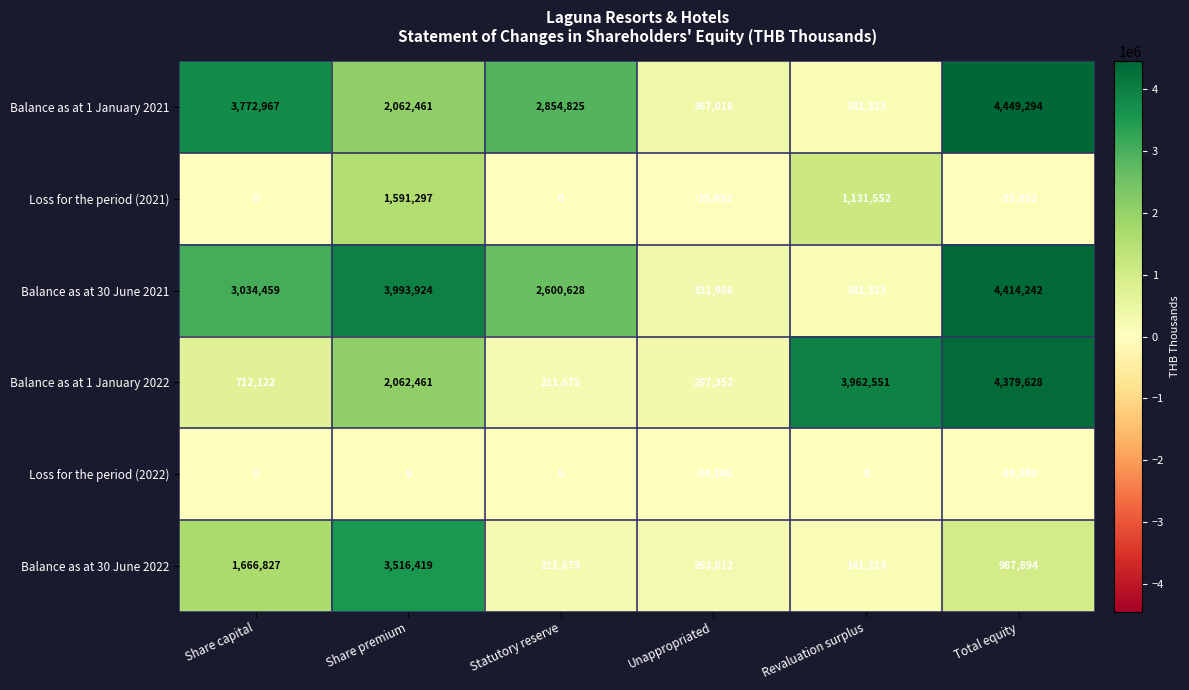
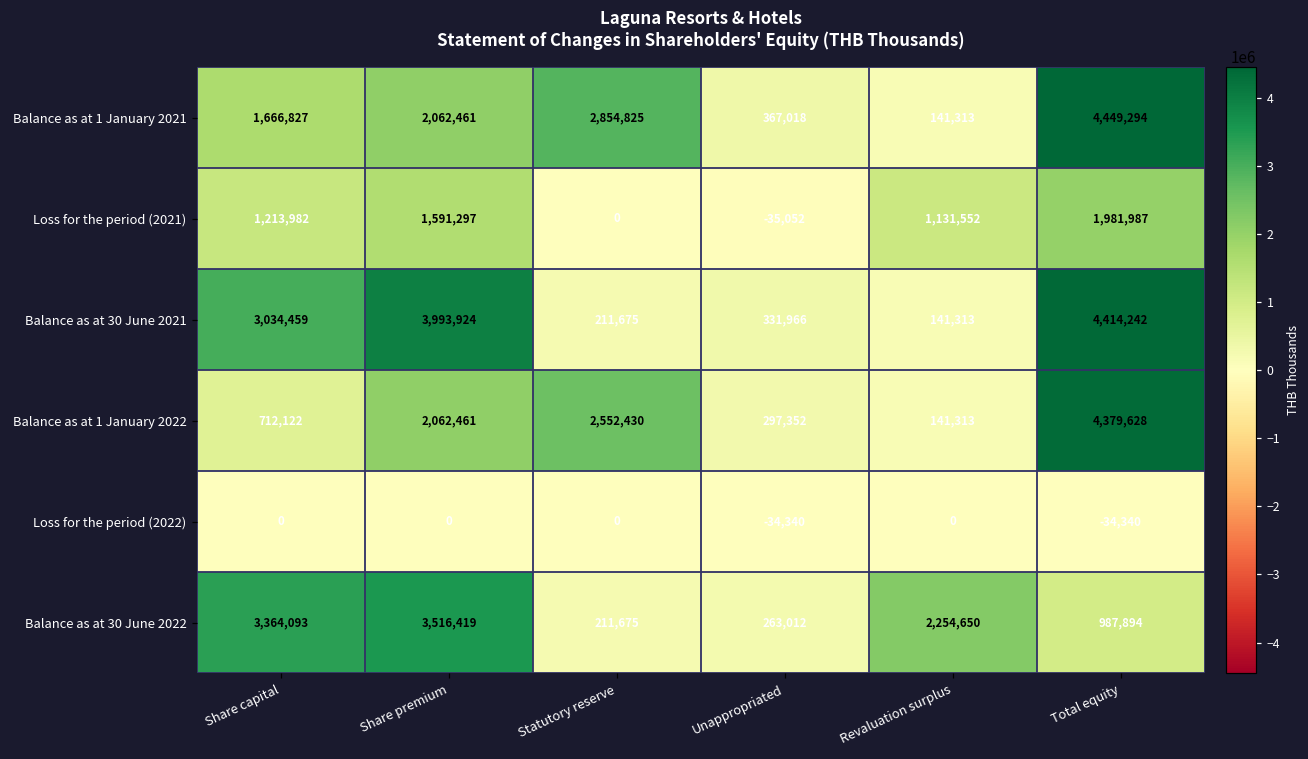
Balance as at 1 January 2021, Share capital: 3,772,967 -> 1,666,827
Loss for the period (2021), Share capital: 0 -> 1,213,982
Loss for the period (2021), Total equity: -35,052 -> 1,981,987
Balance as at 30 June 2021, Statutory reserve: 2,600,628 -> 211,675
Balance as at 1 January 2022, Statutory reserve: 211,675 -> 2,552,430
Balance as at 1 January 2022, Revaluation surplus: 3,962,551 -> 141,313
Balance as at 30 June 2022, Share capital: 1,666,827 -> 3,364,093
Balance as at 30 June 2022, Revaluation surplus: 141,313 -> 2,254,650
